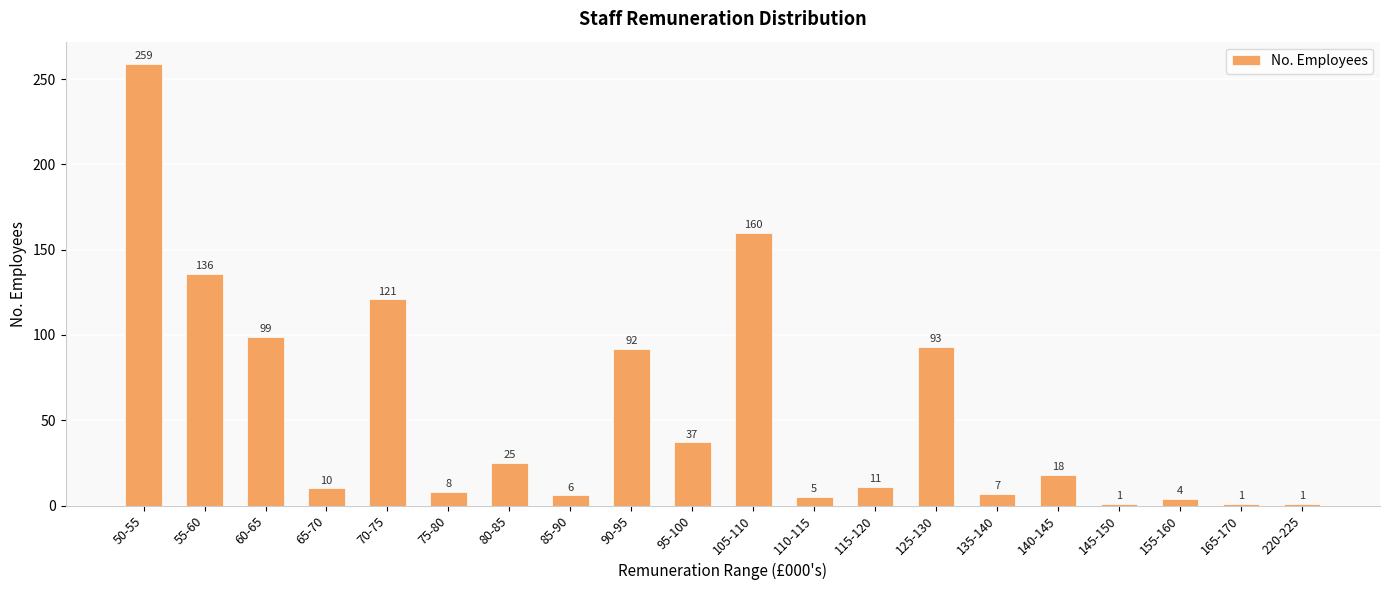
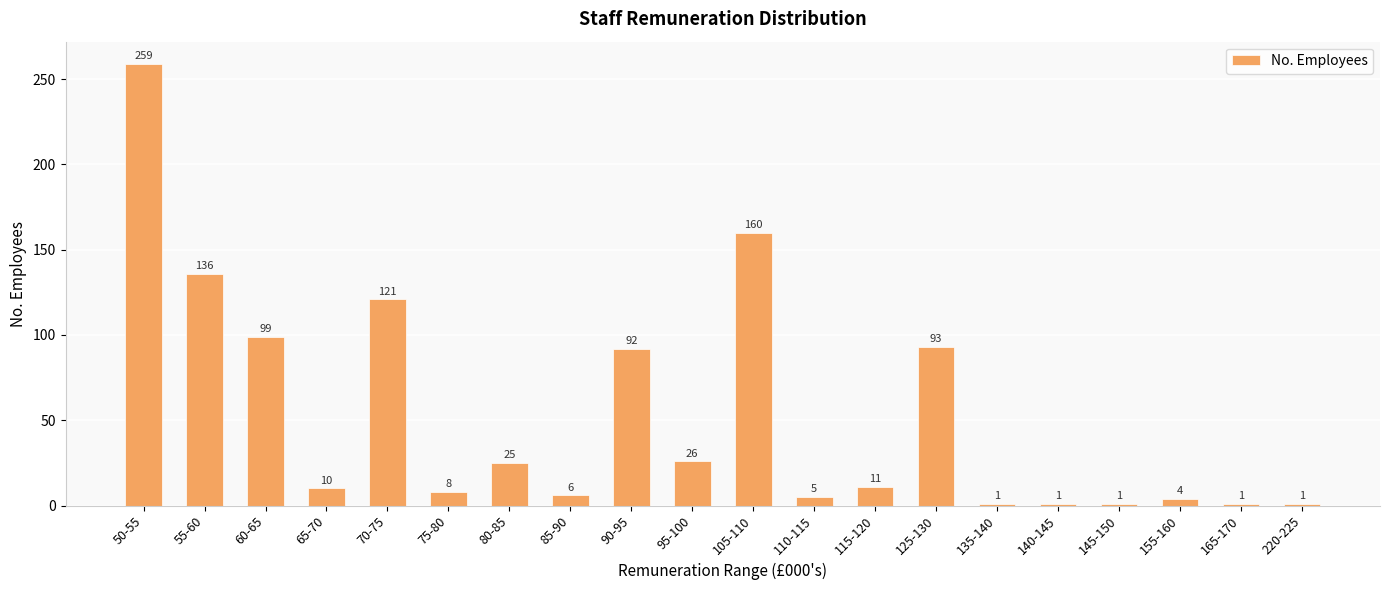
95-100: 37 -> 26
135-140: 7 -> 1
140-145: 18 -> 1
